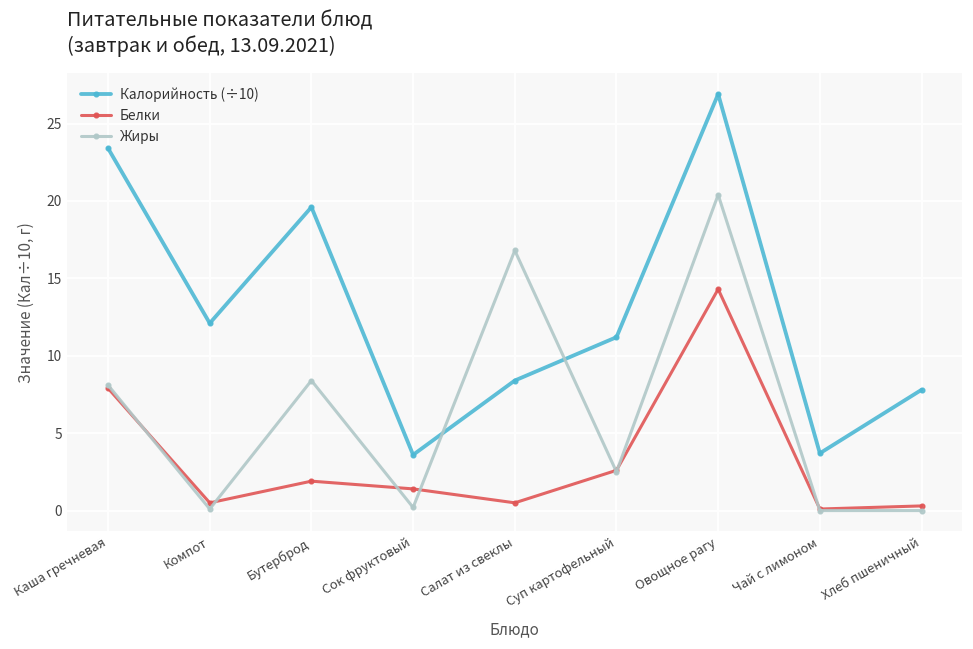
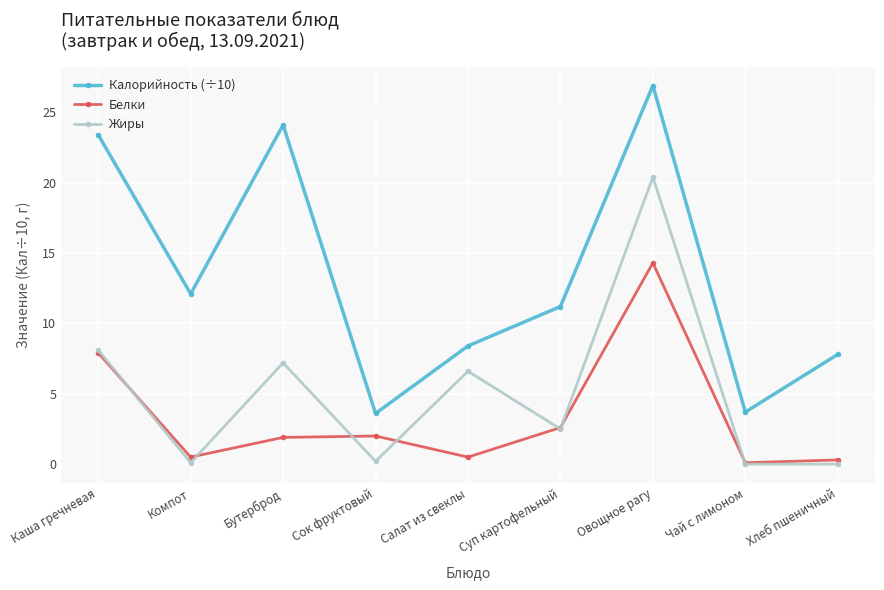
Калорийность (÷10), Бутерброд: 19.6 -> 24.1
Жиры, Бутерброд: 8.4 -> 7.2
Белки, Сок фруктовый: 1.4 -> 2.0
Жиры, Салат из свеклы: 16.8 -> 6.6
